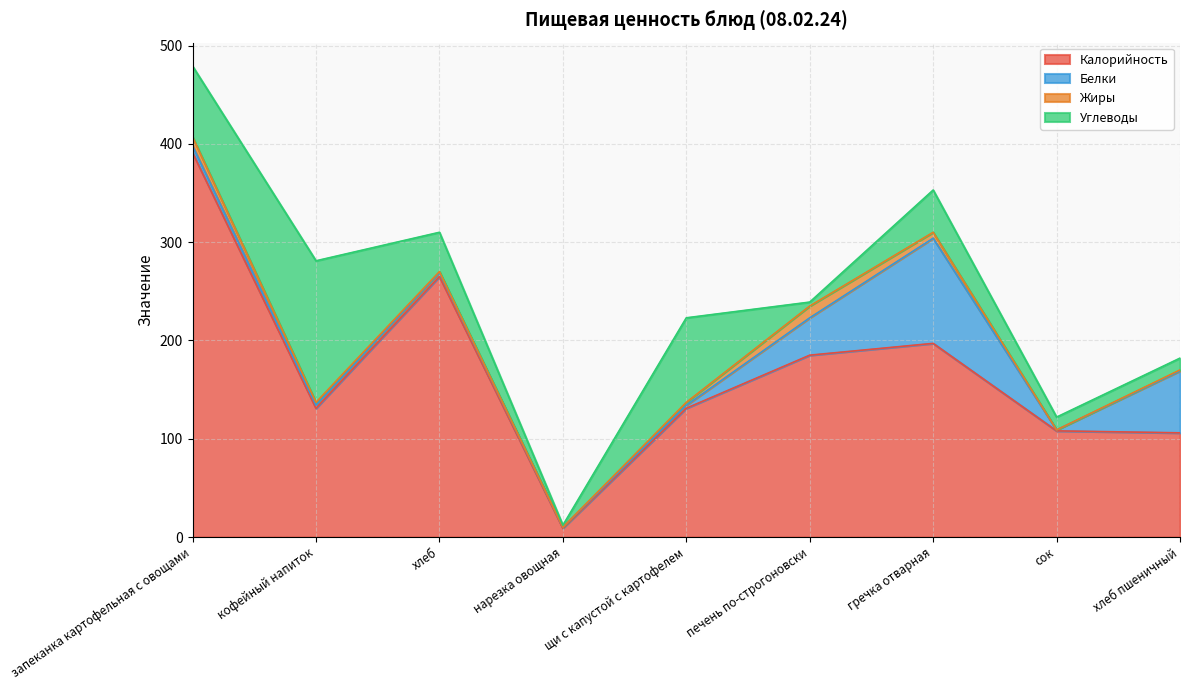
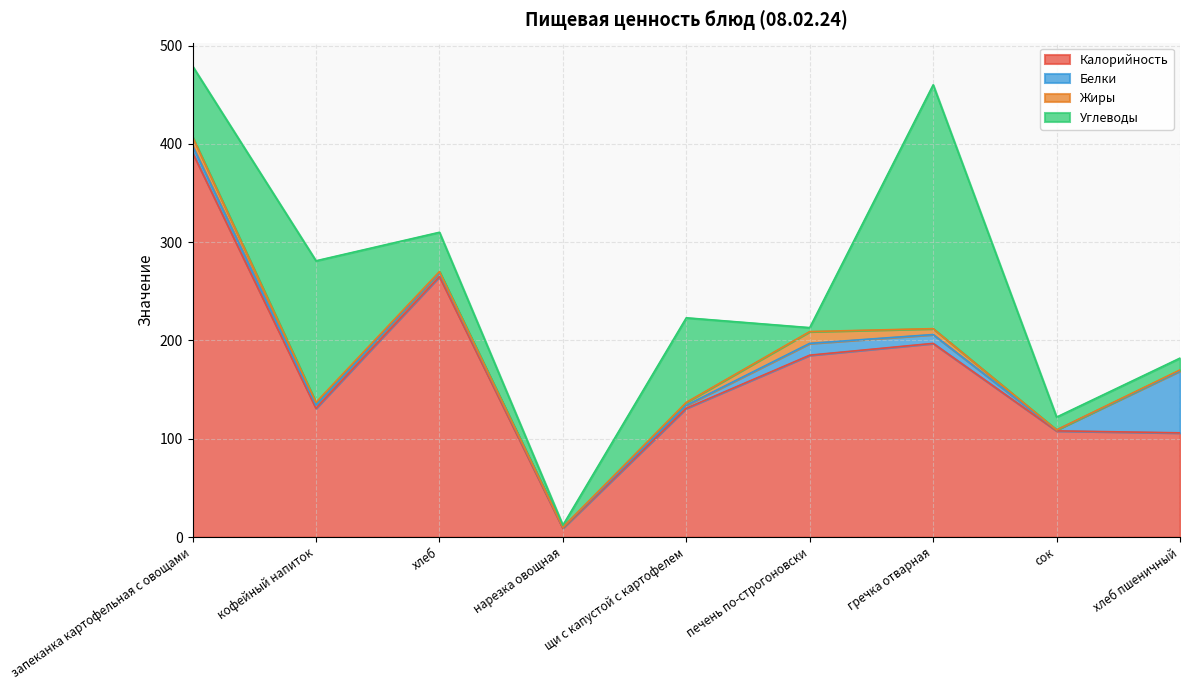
Белки, печень по-строгоновски: 40 -> 10
Белки, гречка отварная: 110 -> 10
Углеводы, гречка отварная: 40 -> 250
